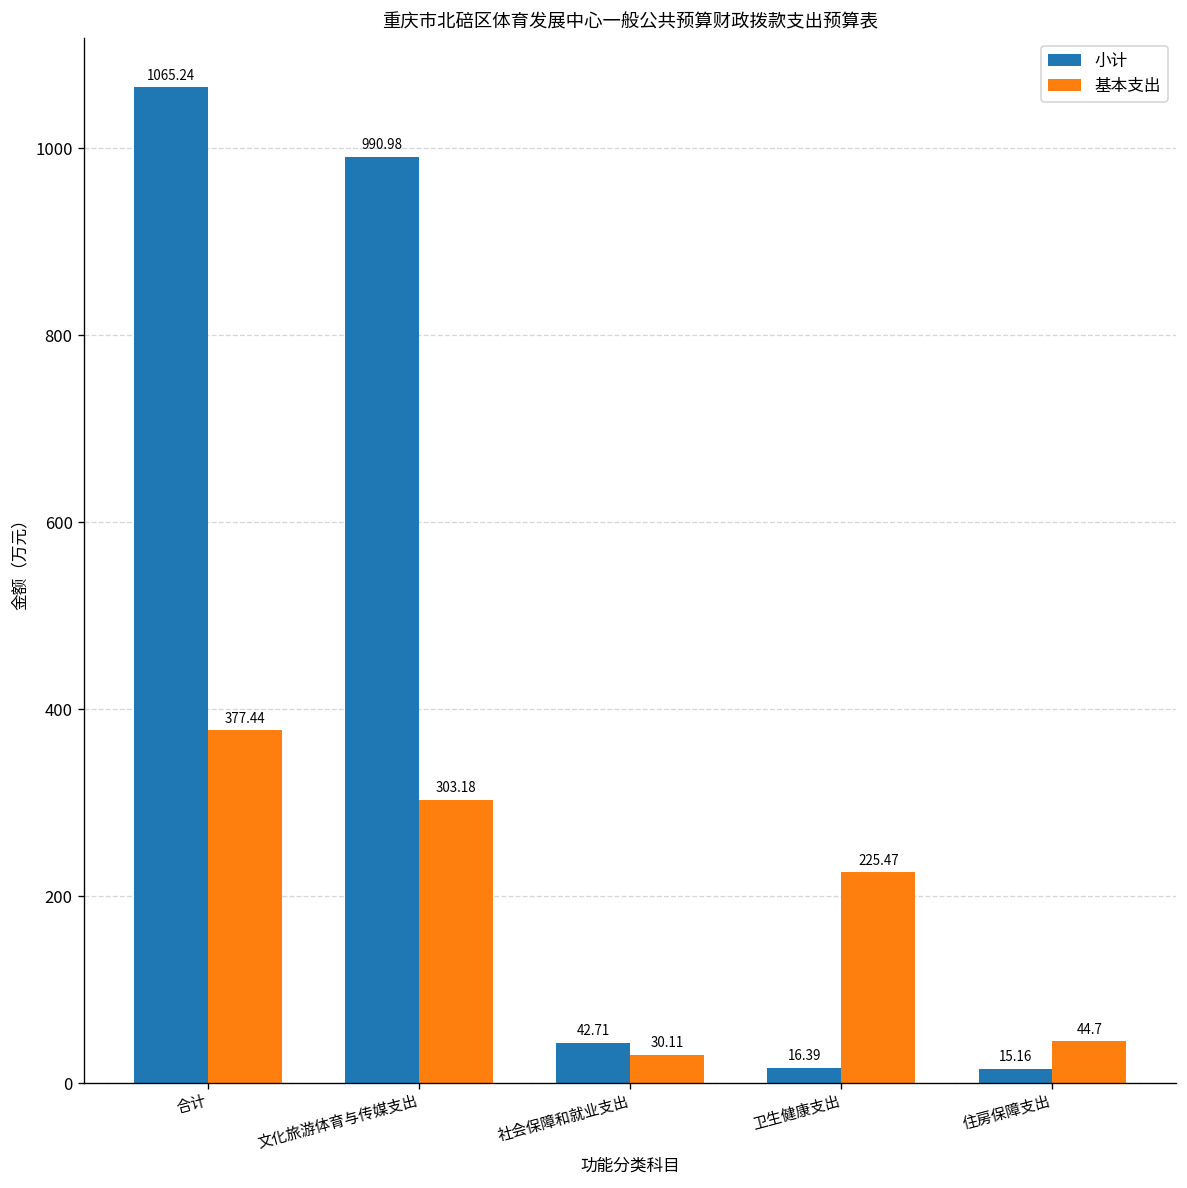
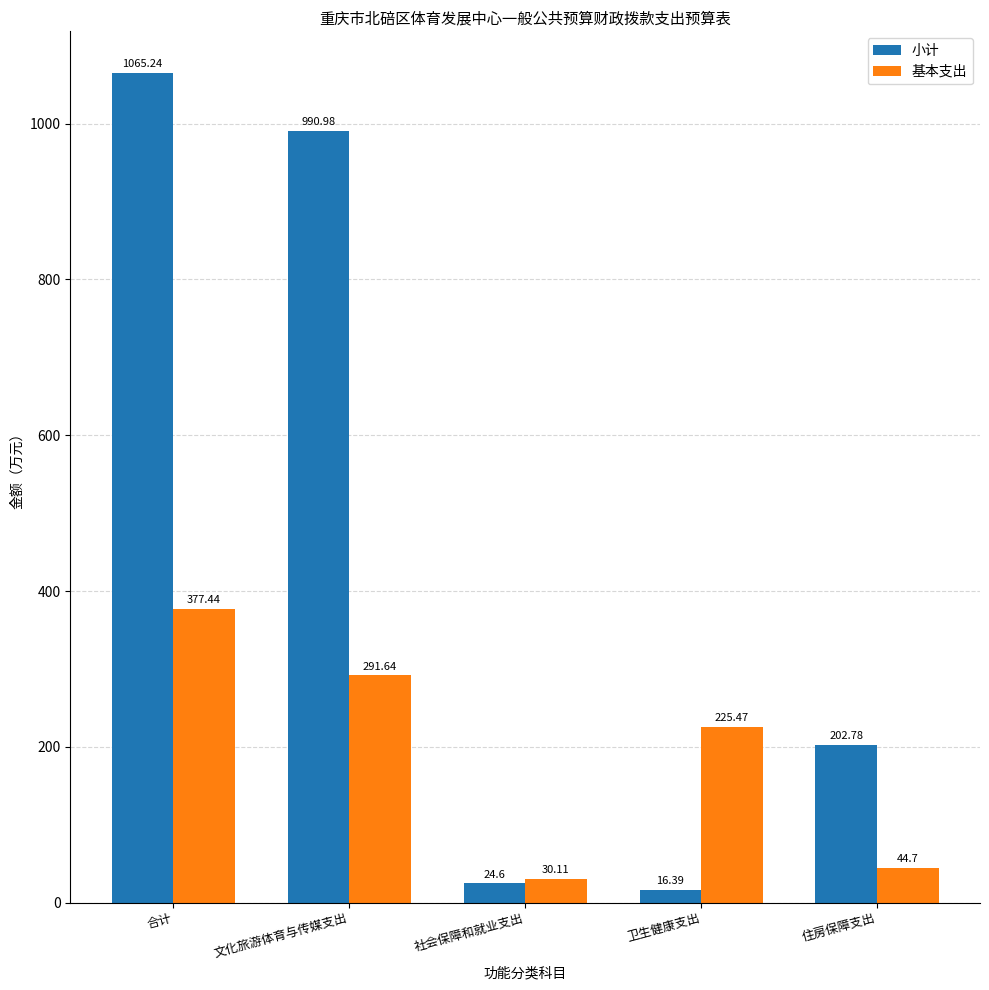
基本支出, 文化旅游体育与传媒支出: 303.18 -> 291.64
小计, 社会保障和就业支出: 42.71 -> 24.6
小计, 住房保障支出: 15.16 -> 202.78
